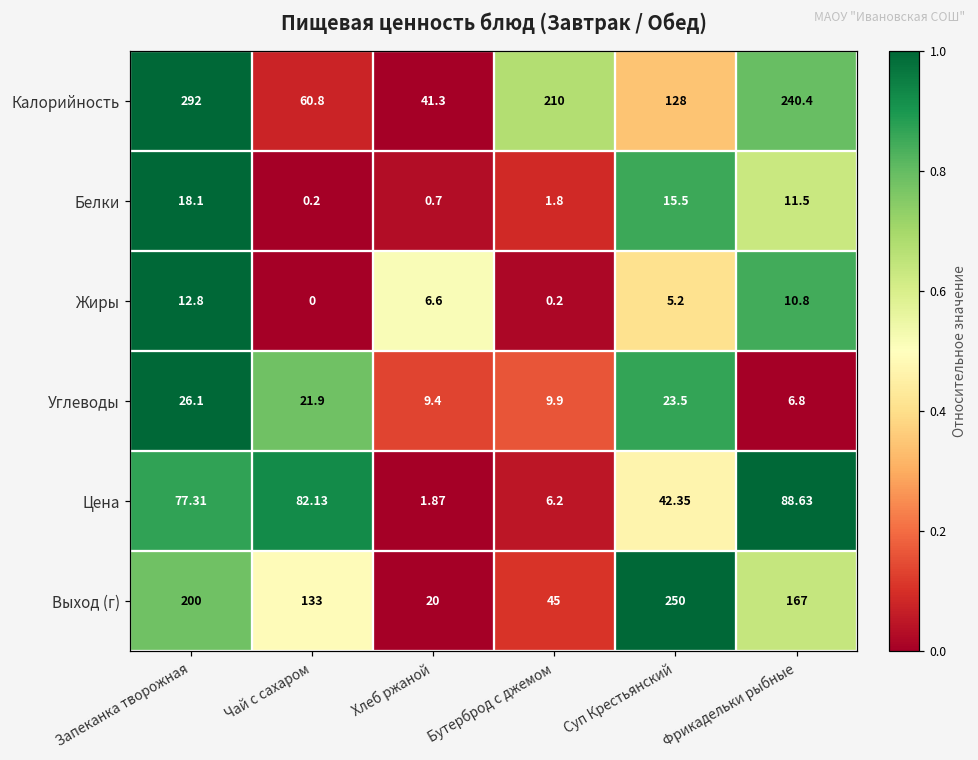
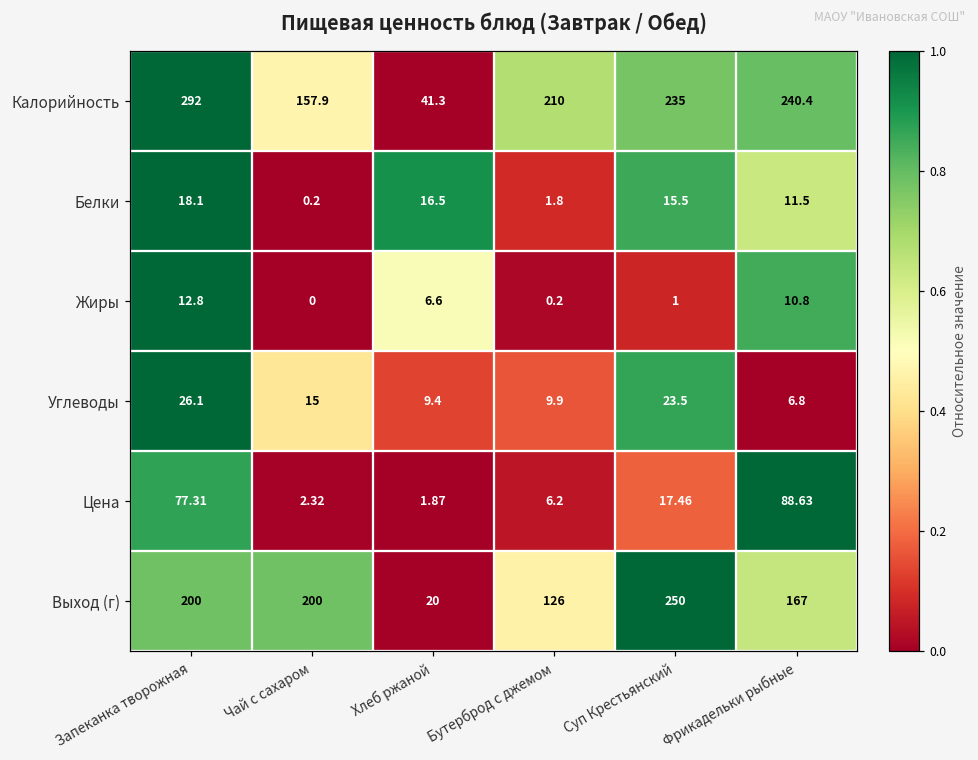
Калорийность, Чай с сахаром: 60.8 -> 157.9
Калорийность, Суп Крестьянский: 128 -> 235
Белки, Хлеб ржаной: 0.7 -> 16.5
Жиры, Суп Крестьянский: 5.2 -> 1
Углеводы, Чай с сахаром: 21.9 -> 15
Цена, Чай с сахаром: 82.13 -> 2.32
Цена, Суп Крестьянский: 42.35 -> 17.46
Выход (г), Чай с сахаром: 133 -> 200
Выход (г), Бутерброд с джемом: 45 -> 126
